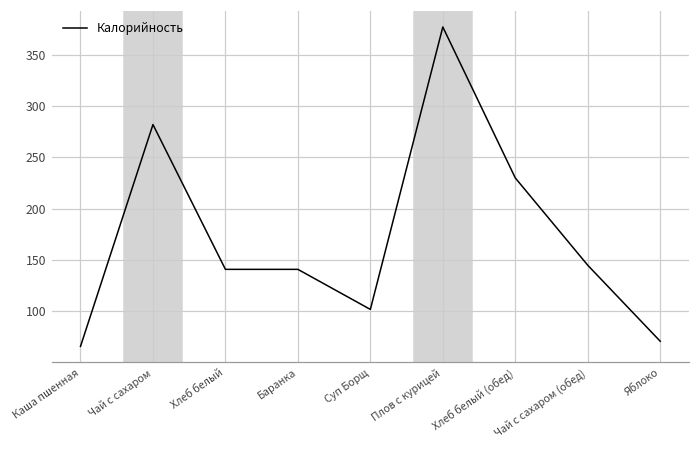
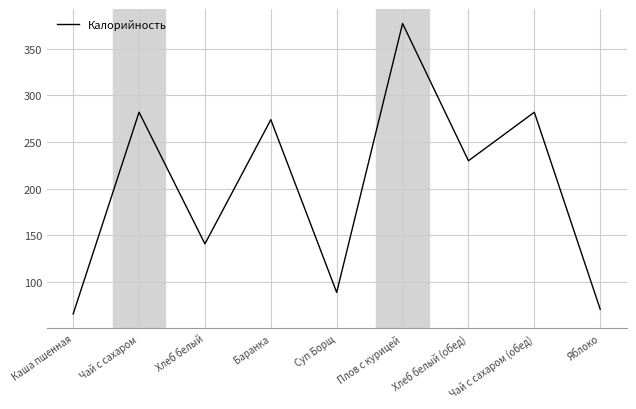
Баранка: 140 -> 270
Суп Борщ: 100 -> 90
Чай с сахаром (обед): 150 -> 280
